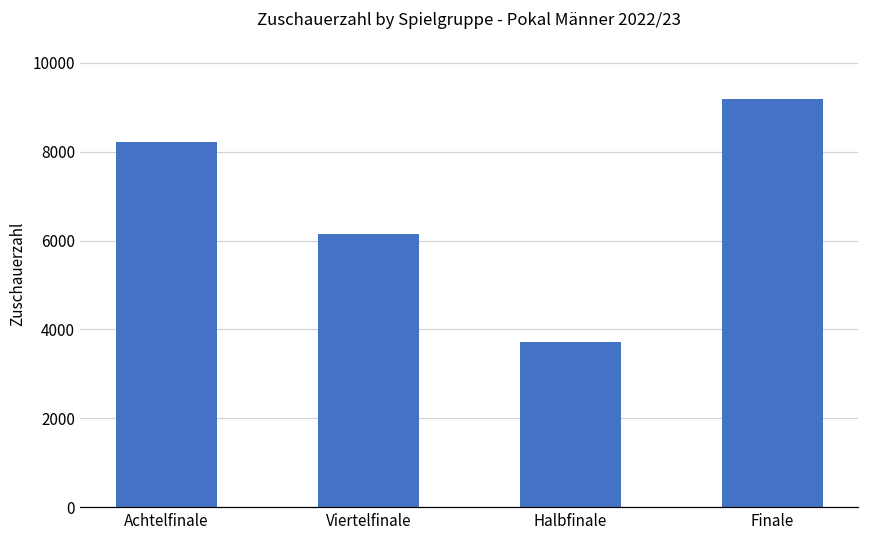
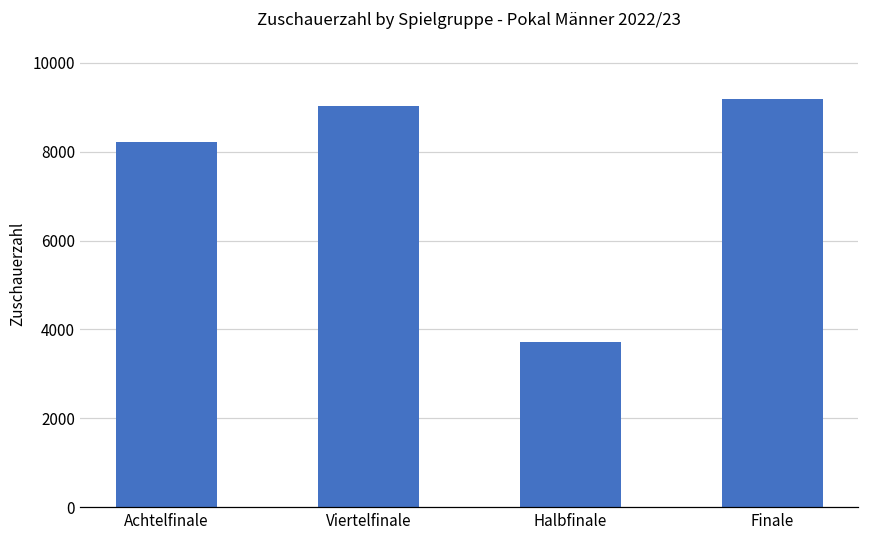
Viertelfinale: 6200 -> 9000
